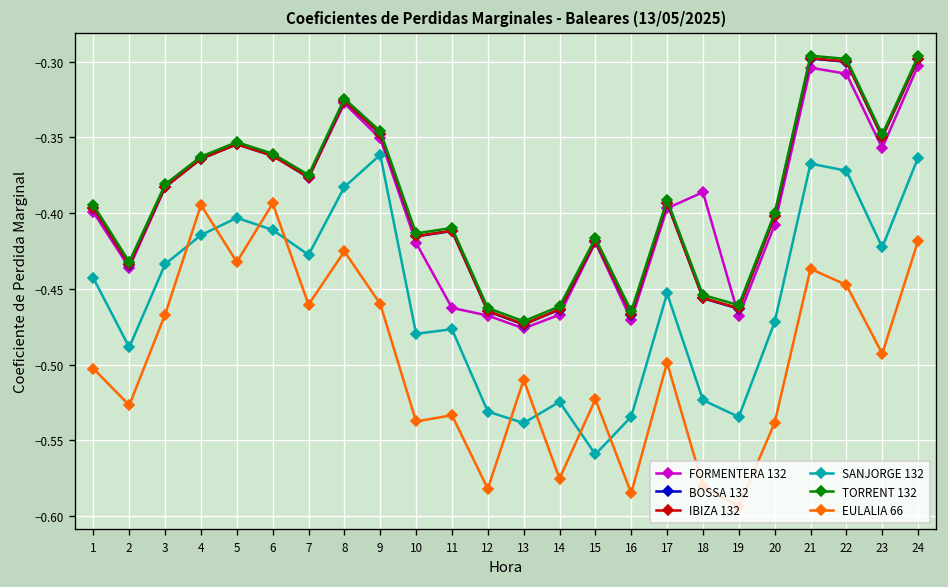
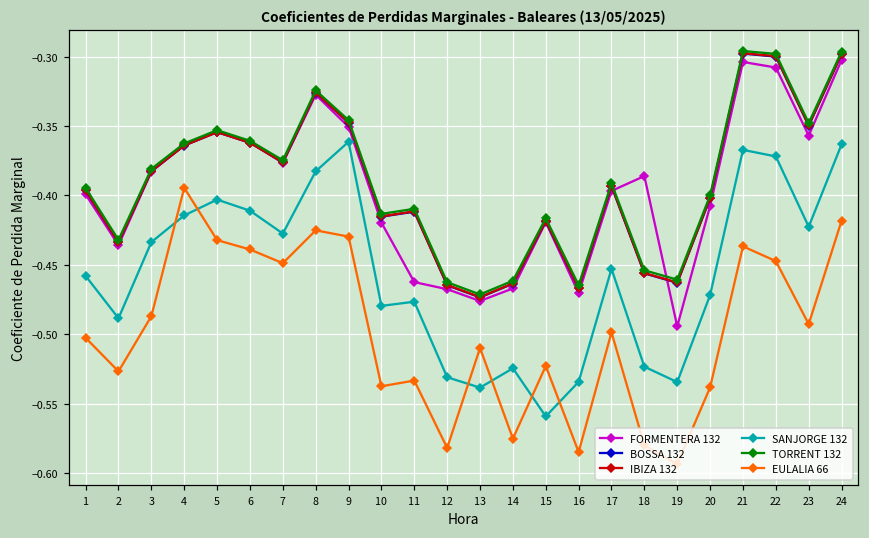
SANJORGE 132, 1: -0.443 -> -0.458
EULALIA 66, 3: -0.467 -> -0.487
EULALIA 66, 6: -0.394 -> -0.439
EULALIA 66, 7: -0.460 -> -0.449
EULALIA 66, 9: -0.460 -> -0.430
FORMENTERA 132, 19: -0.468 -> -0.494
